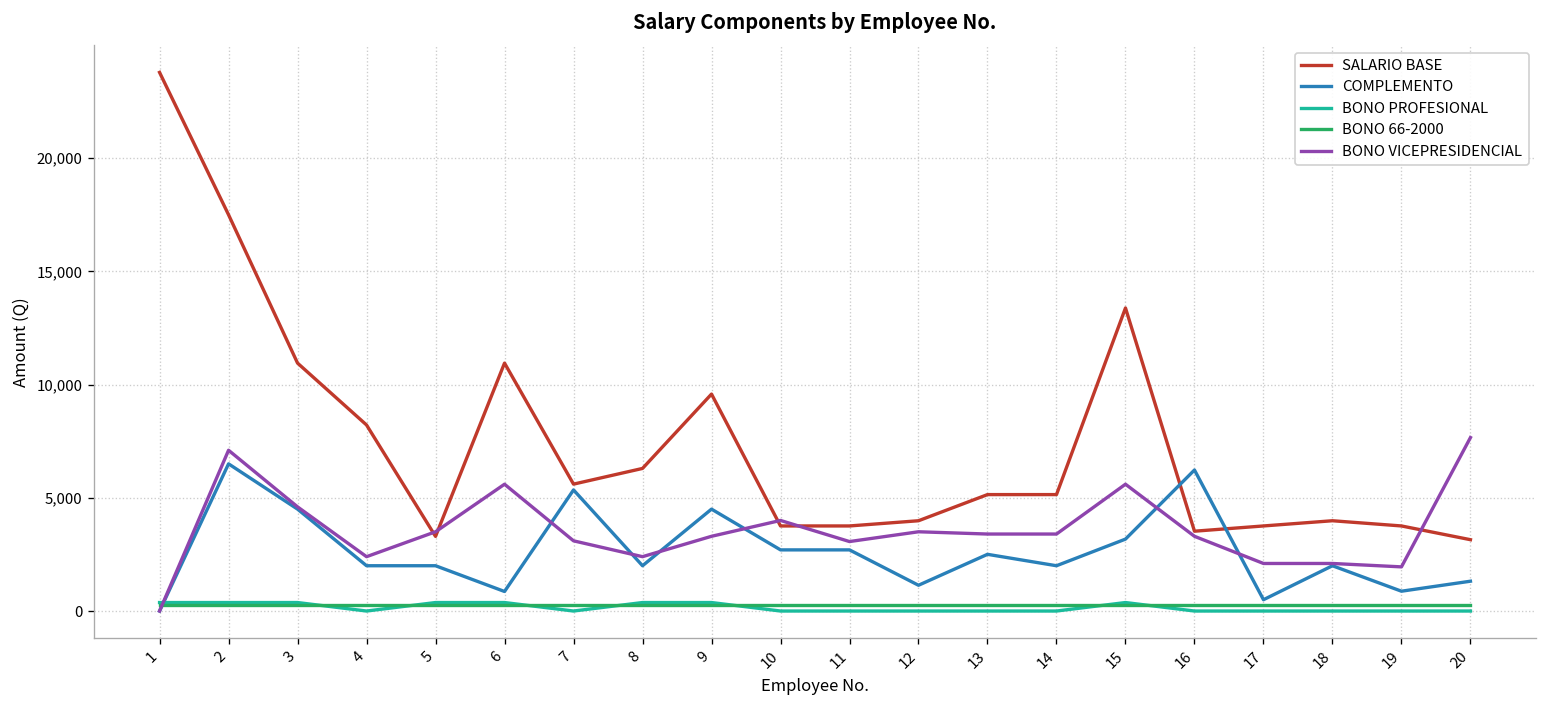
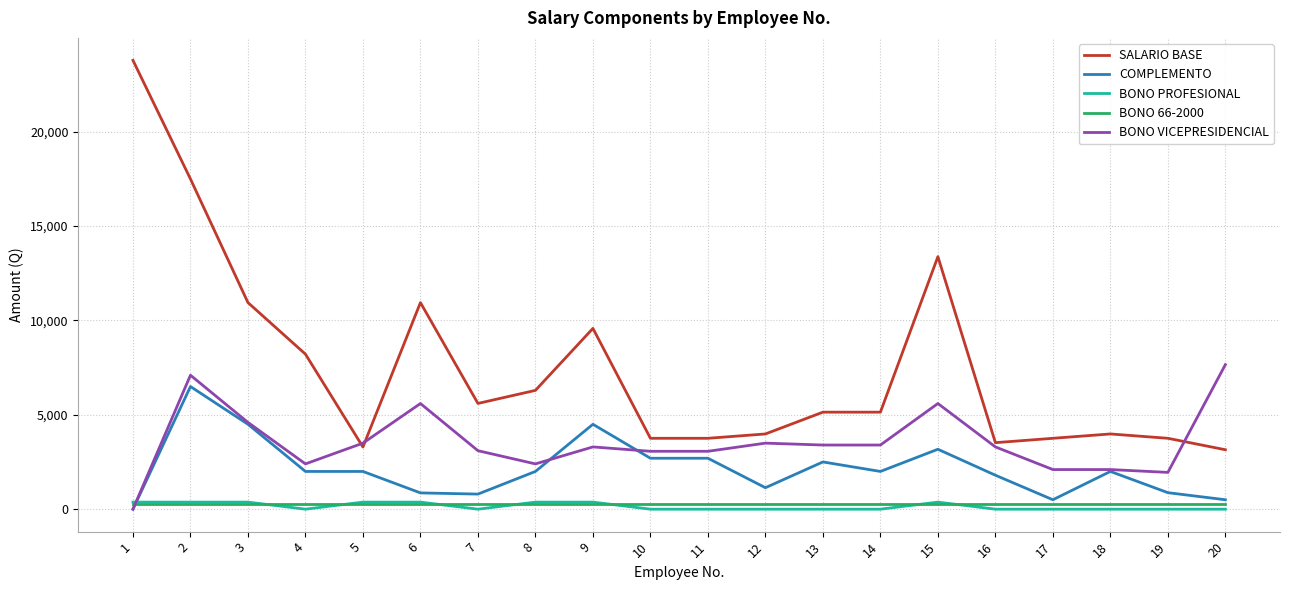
COMPLEMENTO, 7: 5,300 -> 800
BONO VICEPRESIDENCIAL, 10: 4,000 -> 3,100
COMPLEMENTO, 16: 6,200 -> 1,800
COMPLEMENTO, 20: 1,300 -> 500
